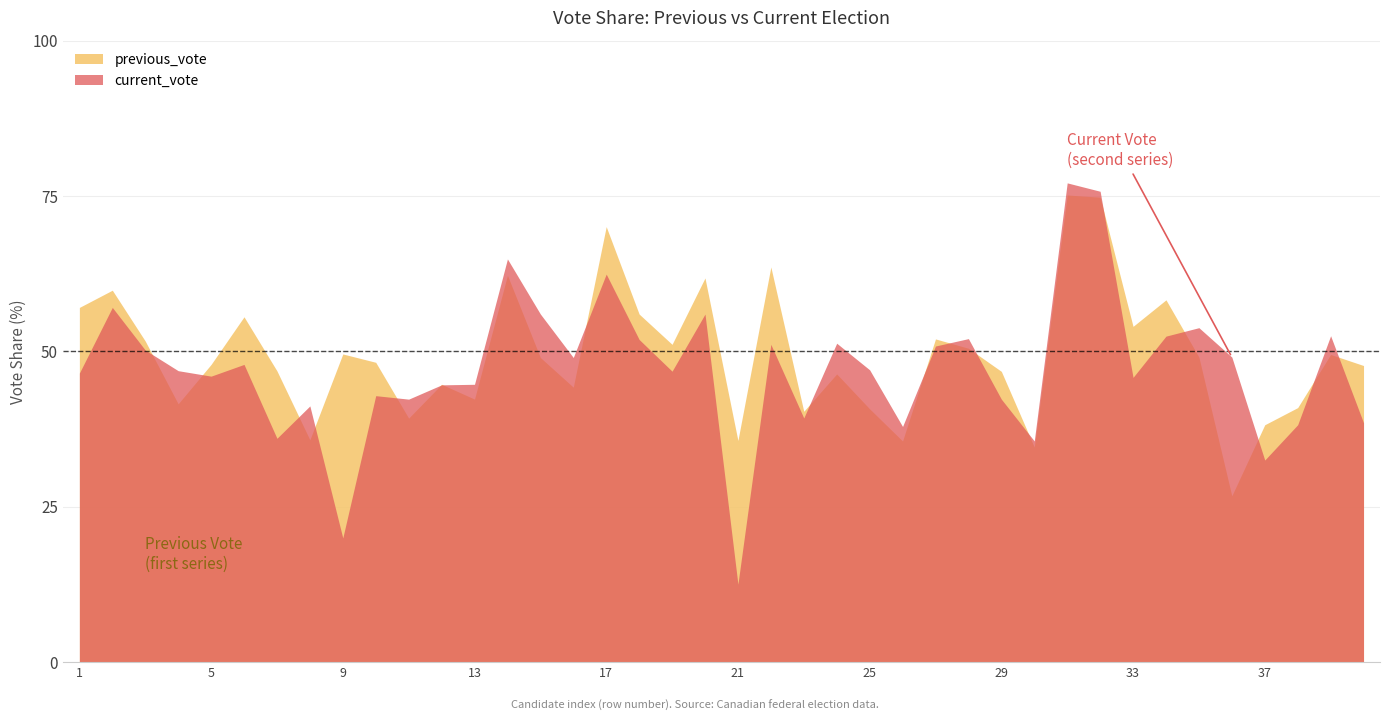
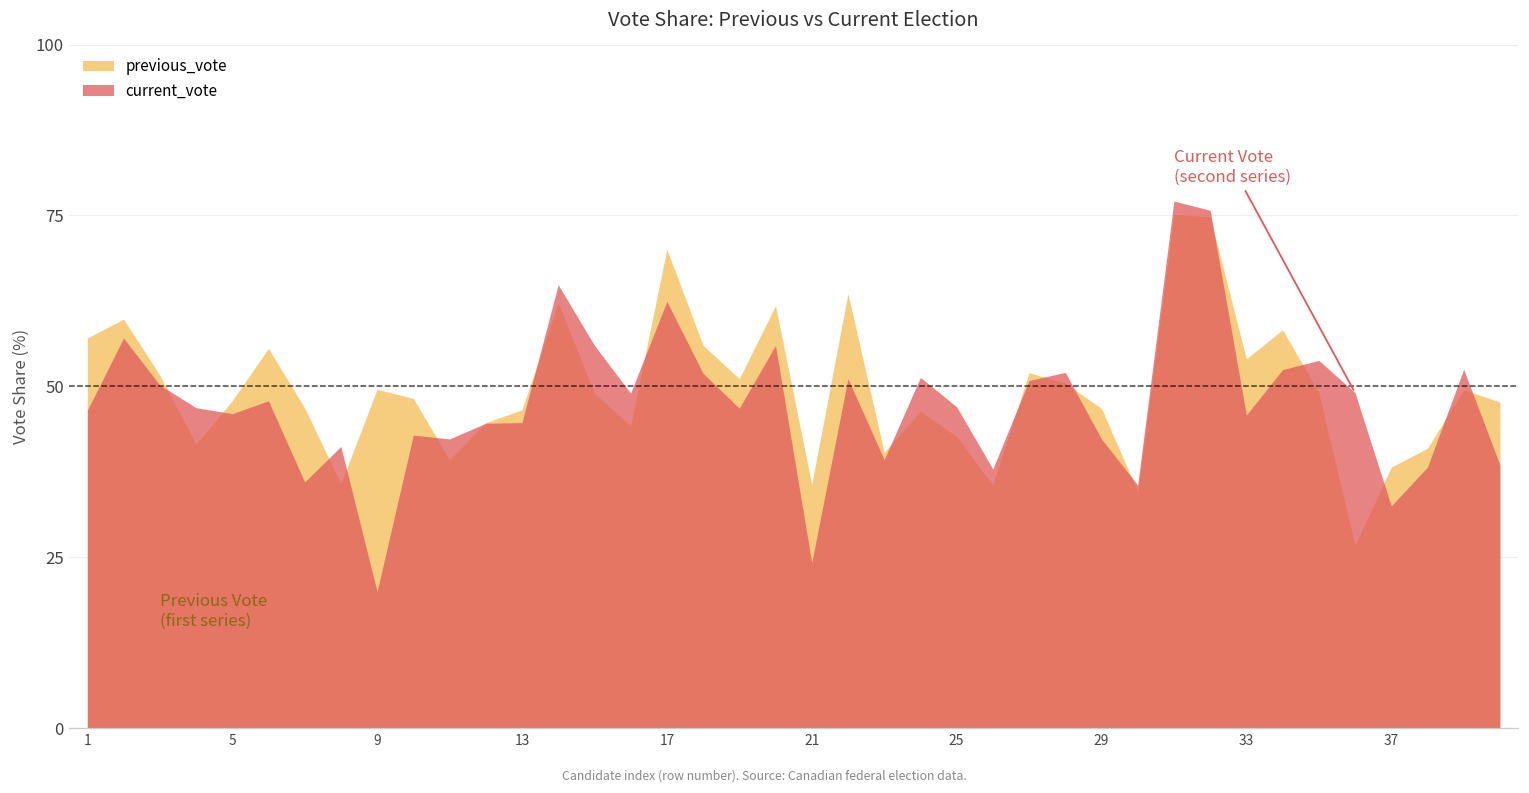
previous_vote, 13: 42 -> 47
current_vote, 21: 13 -> 24
previous_vote, 25: 41 -> 43
